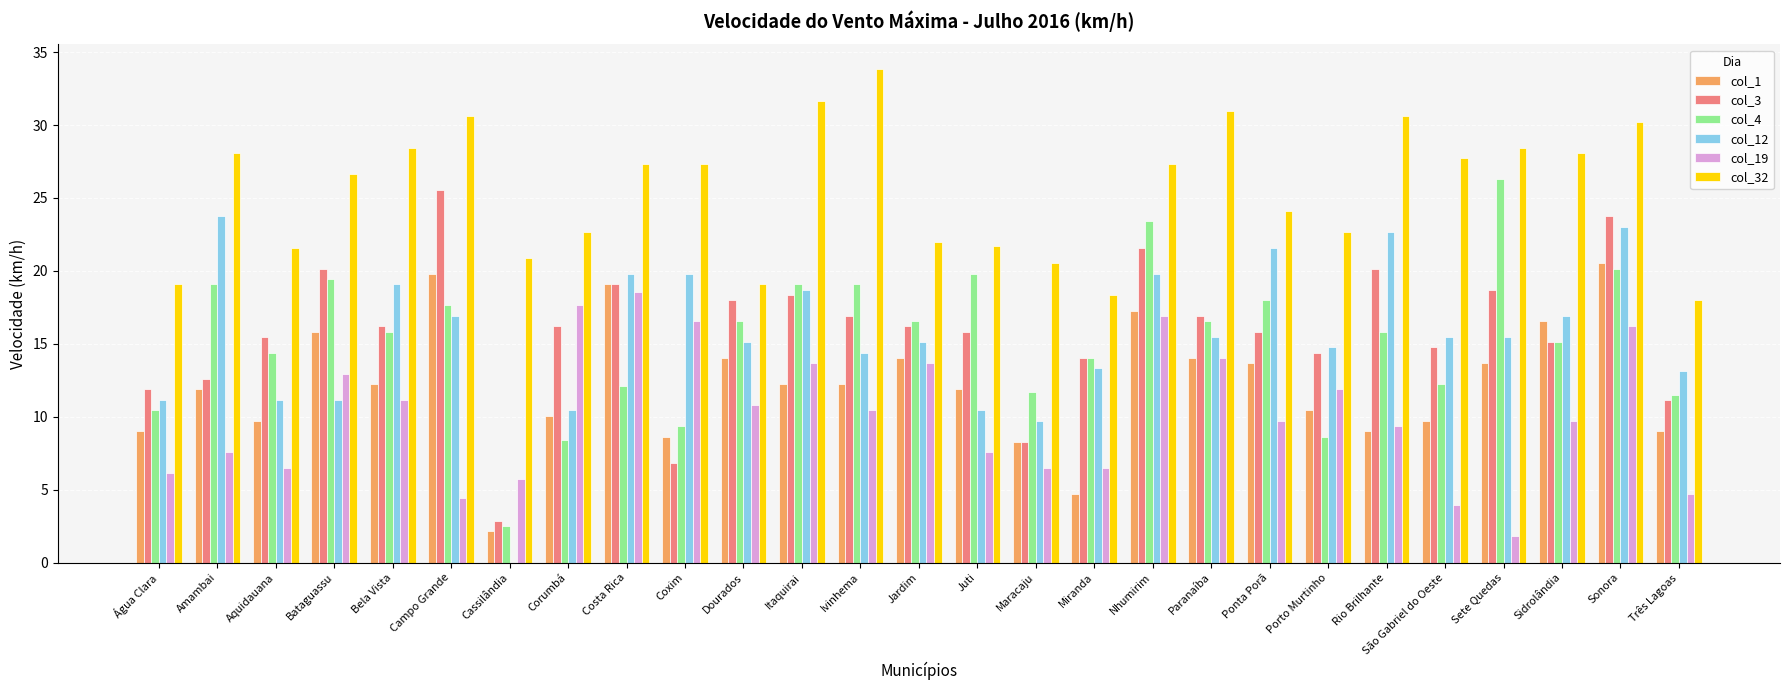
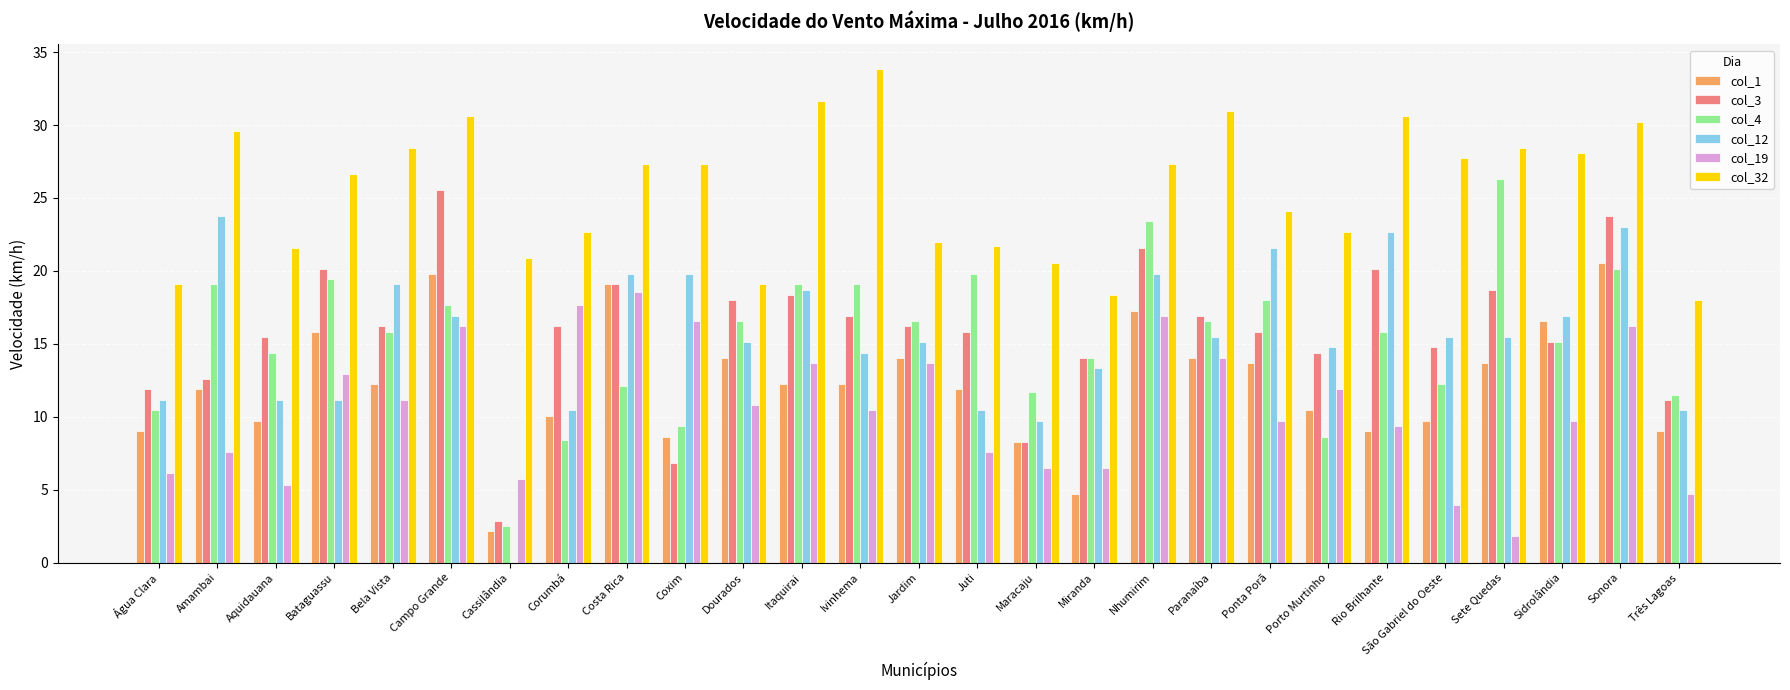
col_32, Amambai: 28.1 -> 29.6
col_19, Aquidauana: 6.5 -> 5.3
col_19, Campo Grande: 4.4 -> 16.2
col_12, Três Lagoas: 13.2 -> 10.4
